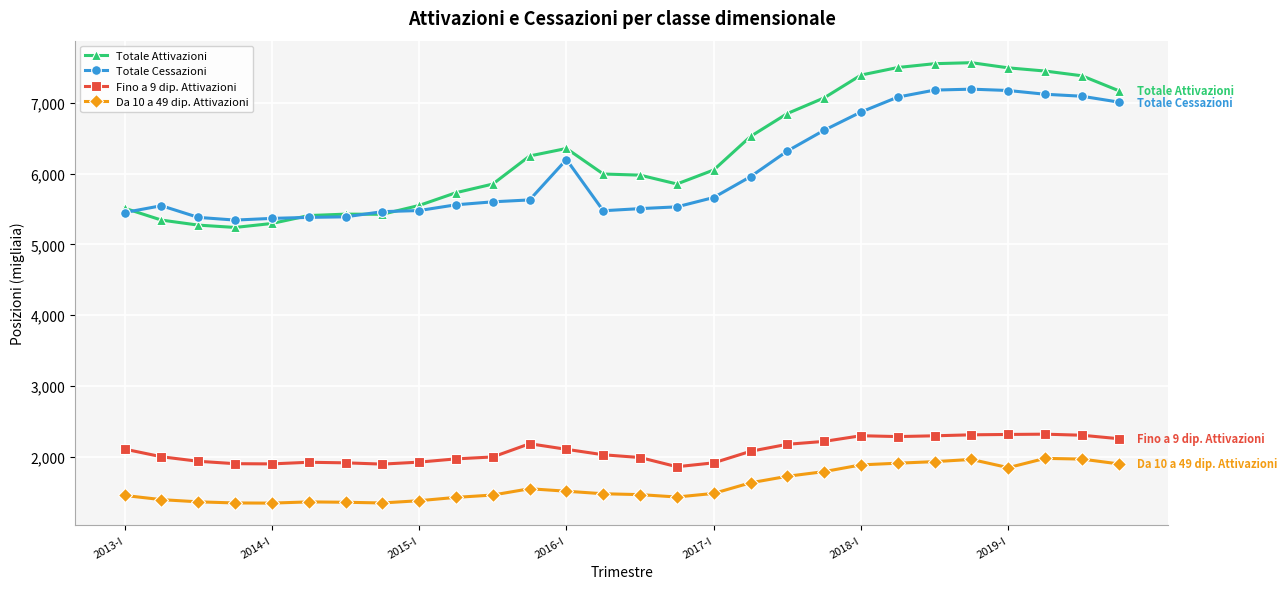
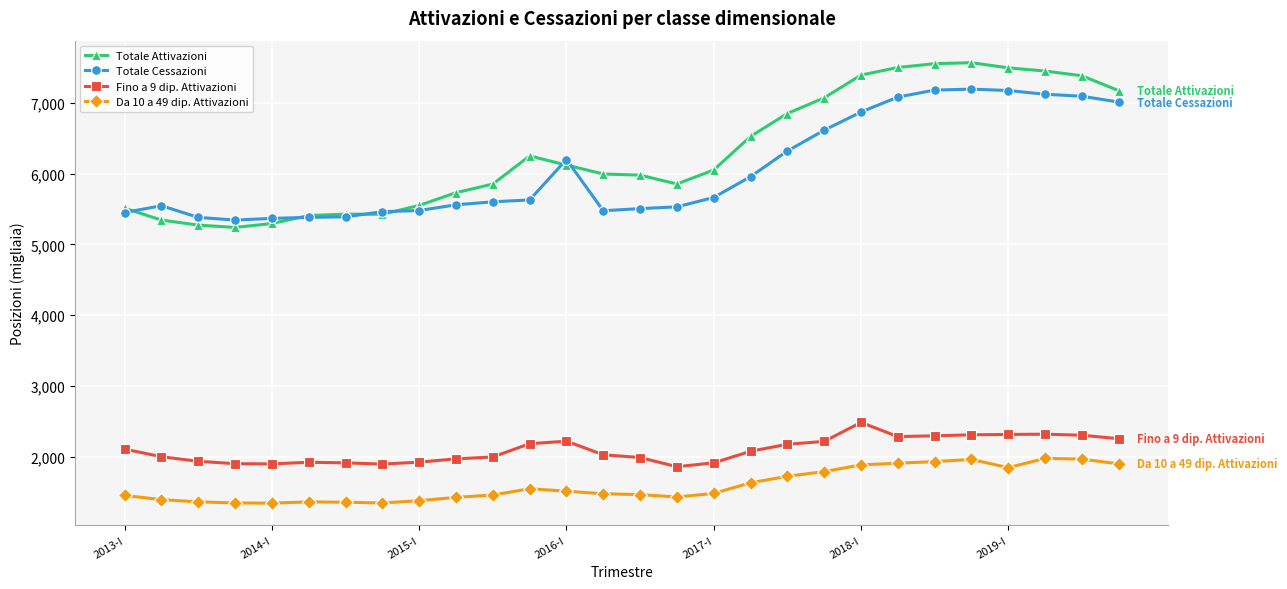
Totale Attivazioni, 2016-I: 6,400 -> 6,100
Fino a 9 dip. Attivazioni, 2016-I: 2,100 -> 2,200
Fino a 9 dip. Attivazioni, 2018-I: 2,300 -> 2,500
